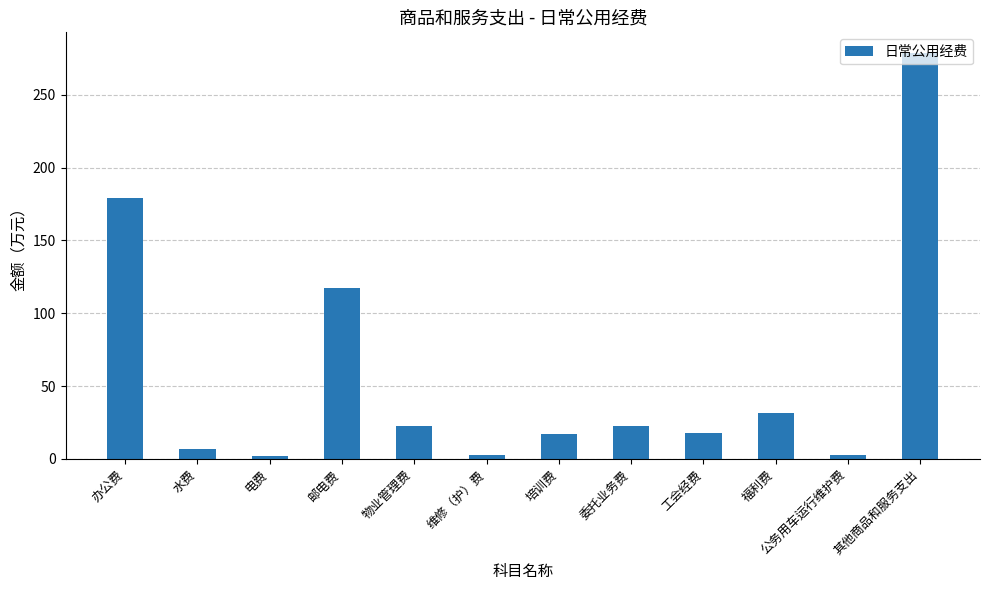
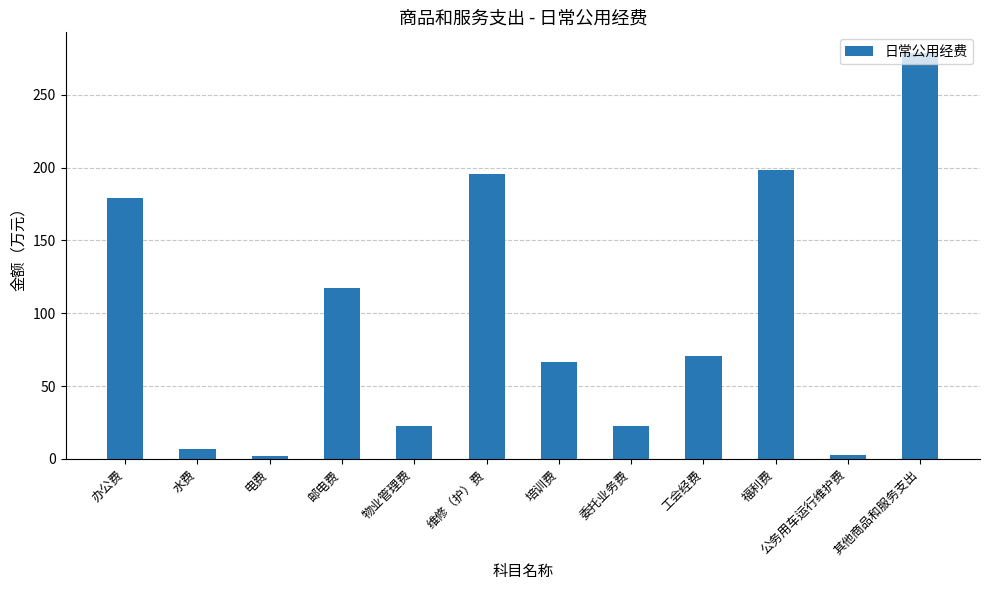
维修（护）费: 3 -> 196
培训费: 17 -> 67
工会经费: 18 -> 70
福利费: 31 -> 199
